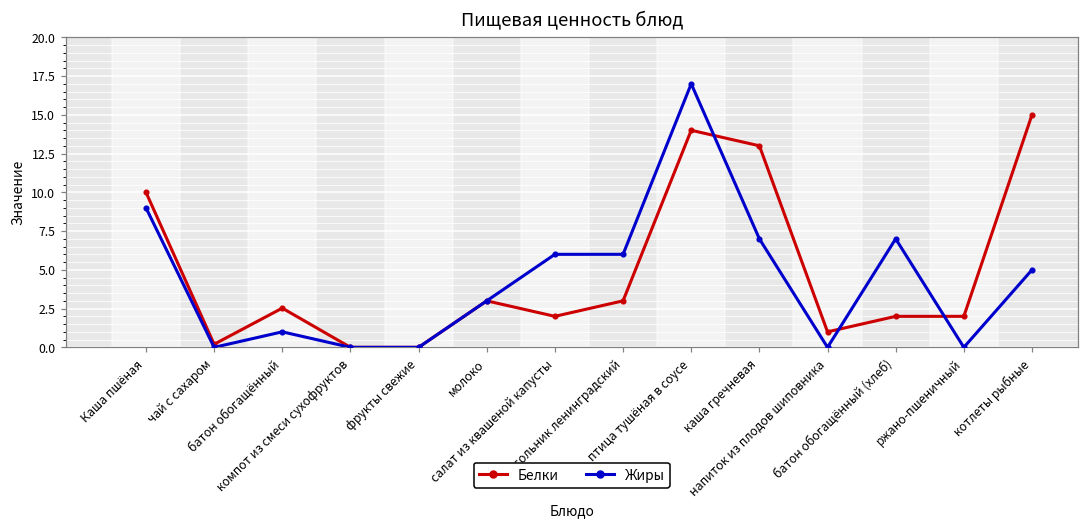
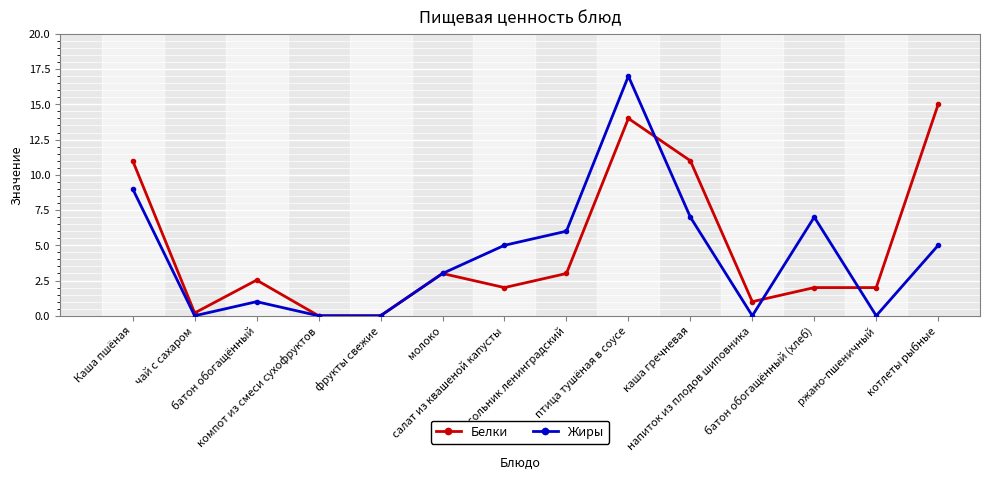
Белки, Каша пшёная: 10 -> 11
Жиры, салат из квашеной капусты: 6 -> 5
Белки, каша гречневая: 13 -> 11
